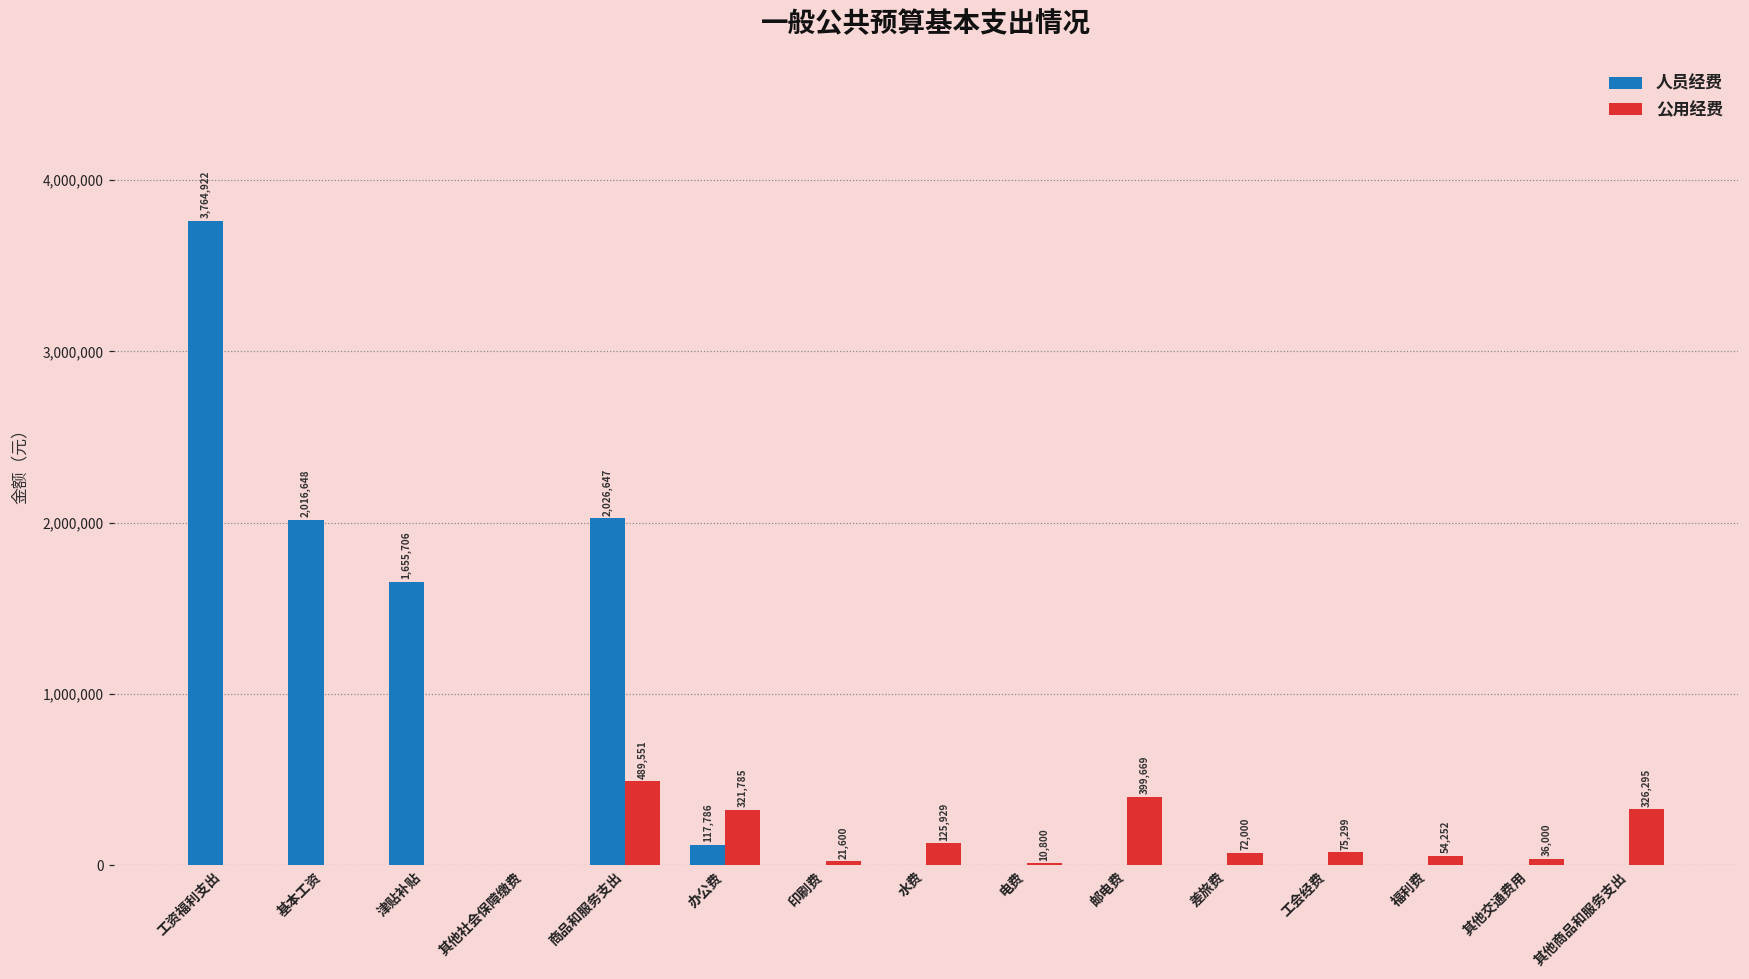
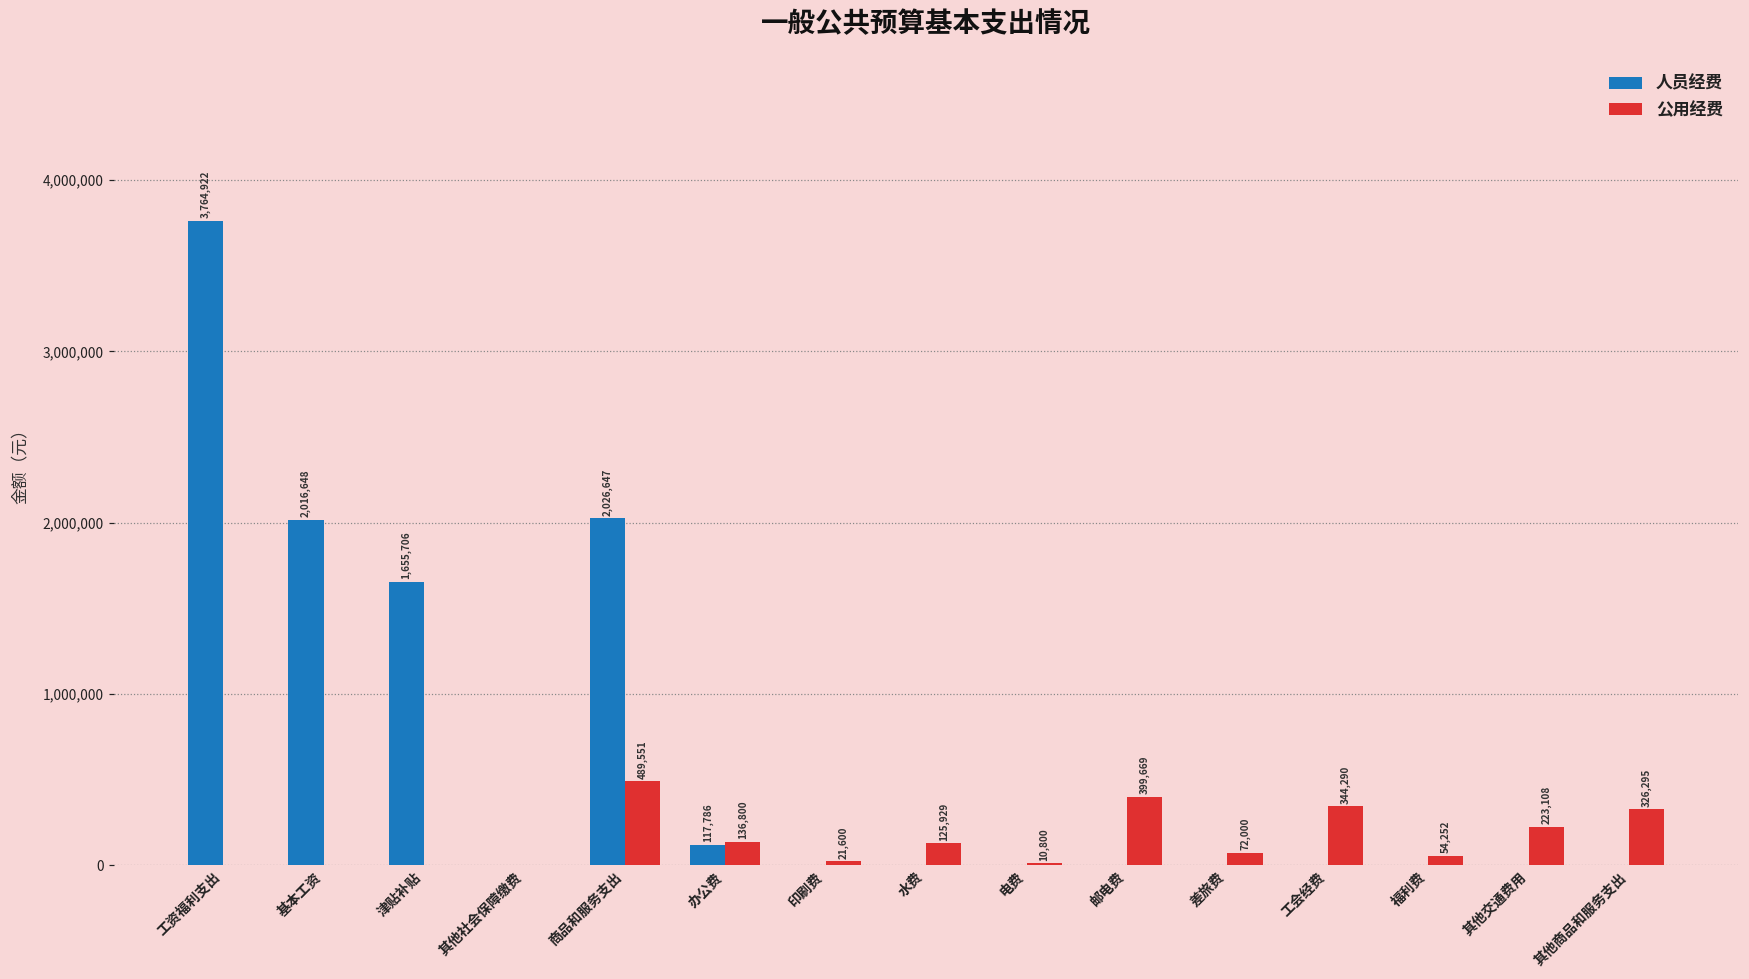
公用经费, 办公费: 321,785 -> 136,800
公用经费, 工会经费: 75,299 -> 344,290
公用经费, 其他交通费用: 36,000 -> 223,108
